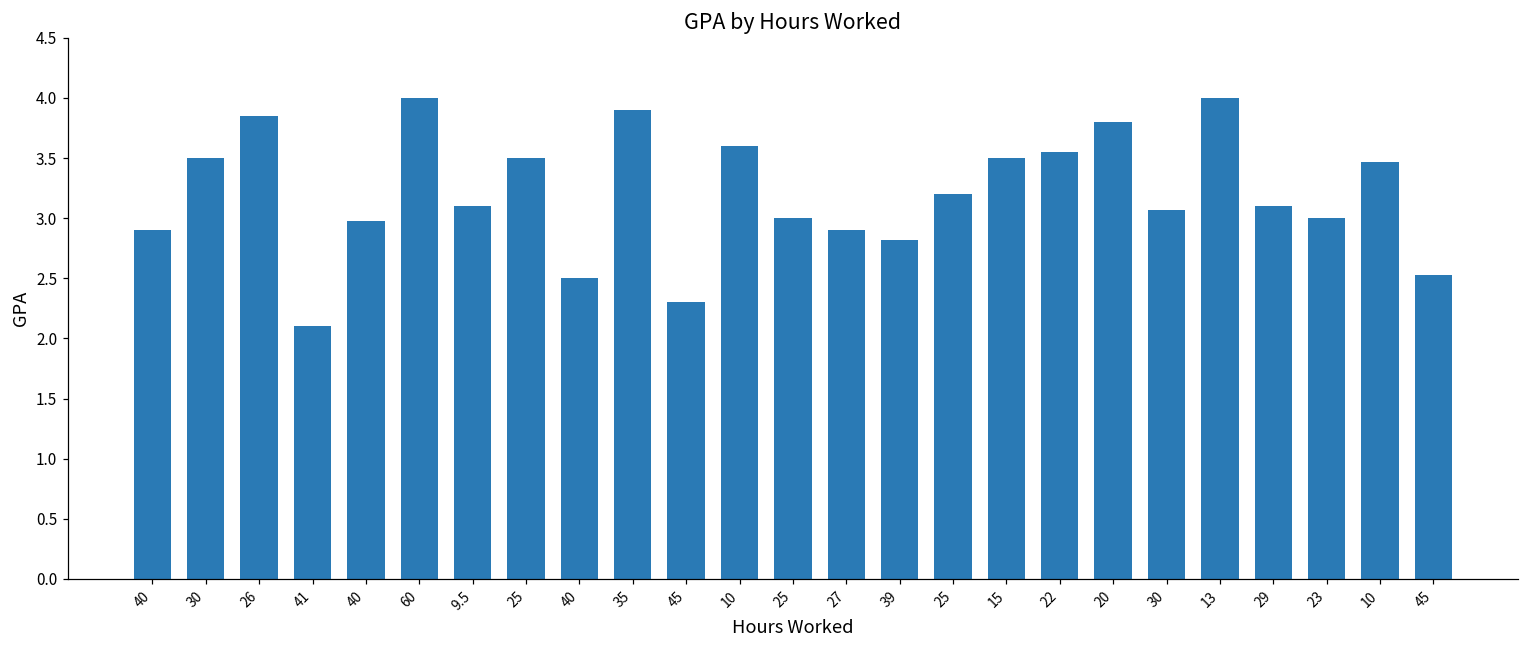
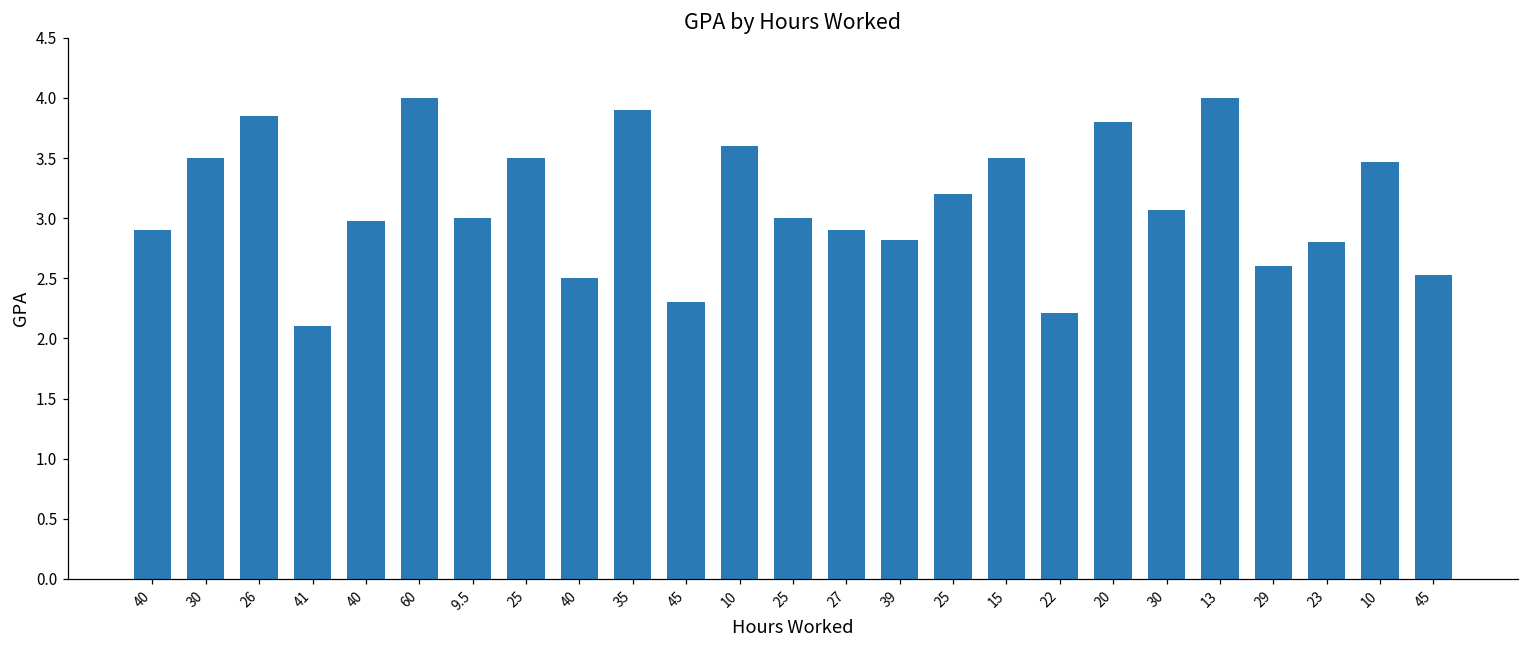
9.5: 3.1 -> 3.0
22: 3.55 -> 2.21
29: 3.1 -> 2.6
23: 3.0 -> 2.8
